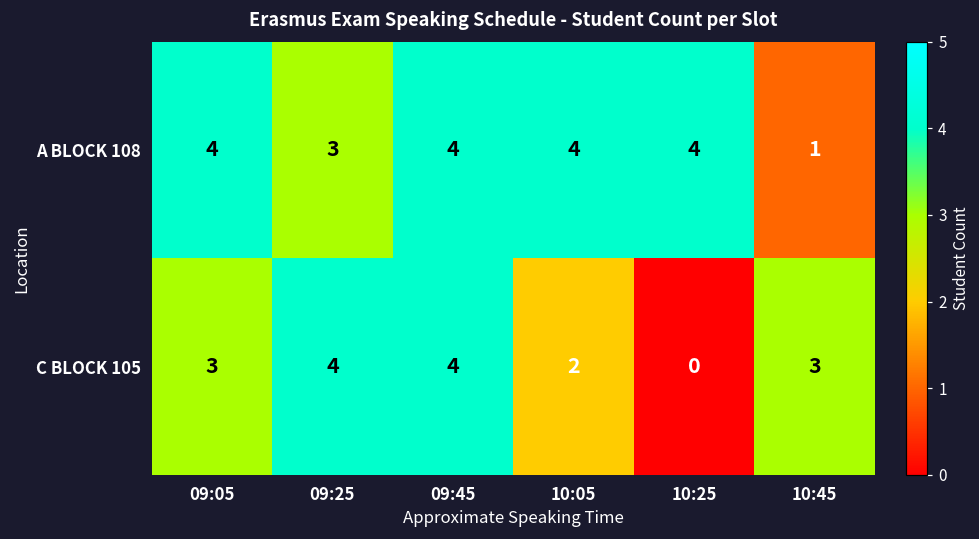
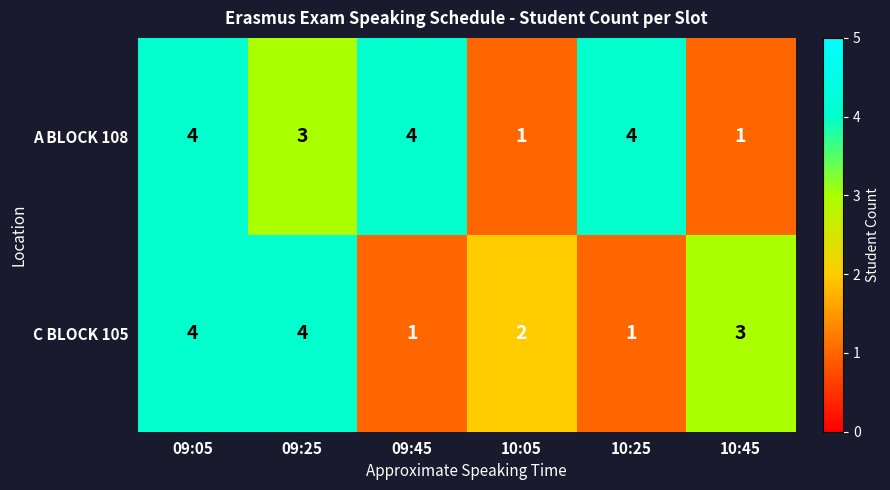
A BLOCK 108, 10:05: 4 -> 1
C BLOCK 105, 09:05: 3 -> 4
C BLOCK 105, 09:45: 4 -> 1
C BLOCK 105, 10:25: 0 -> 1
